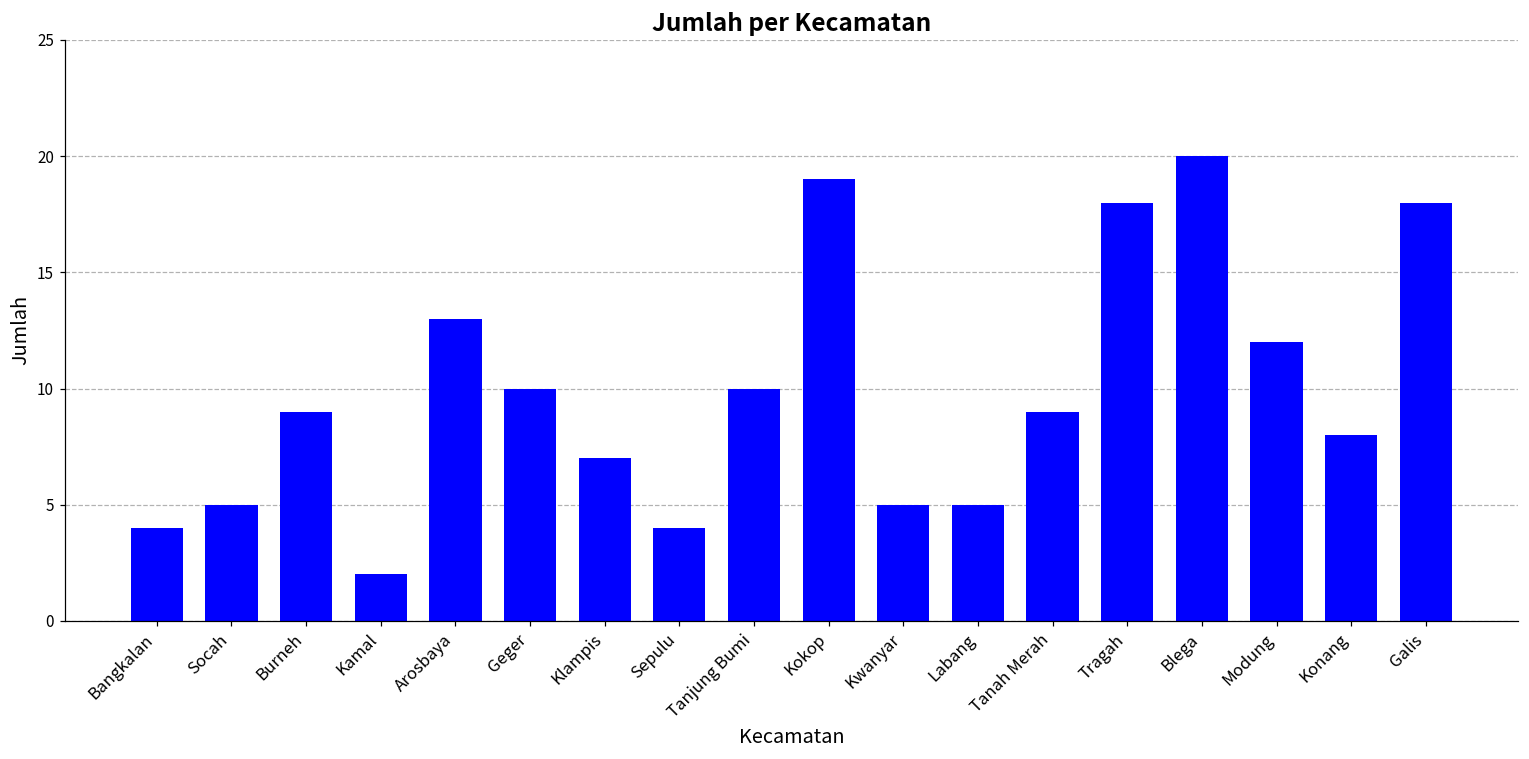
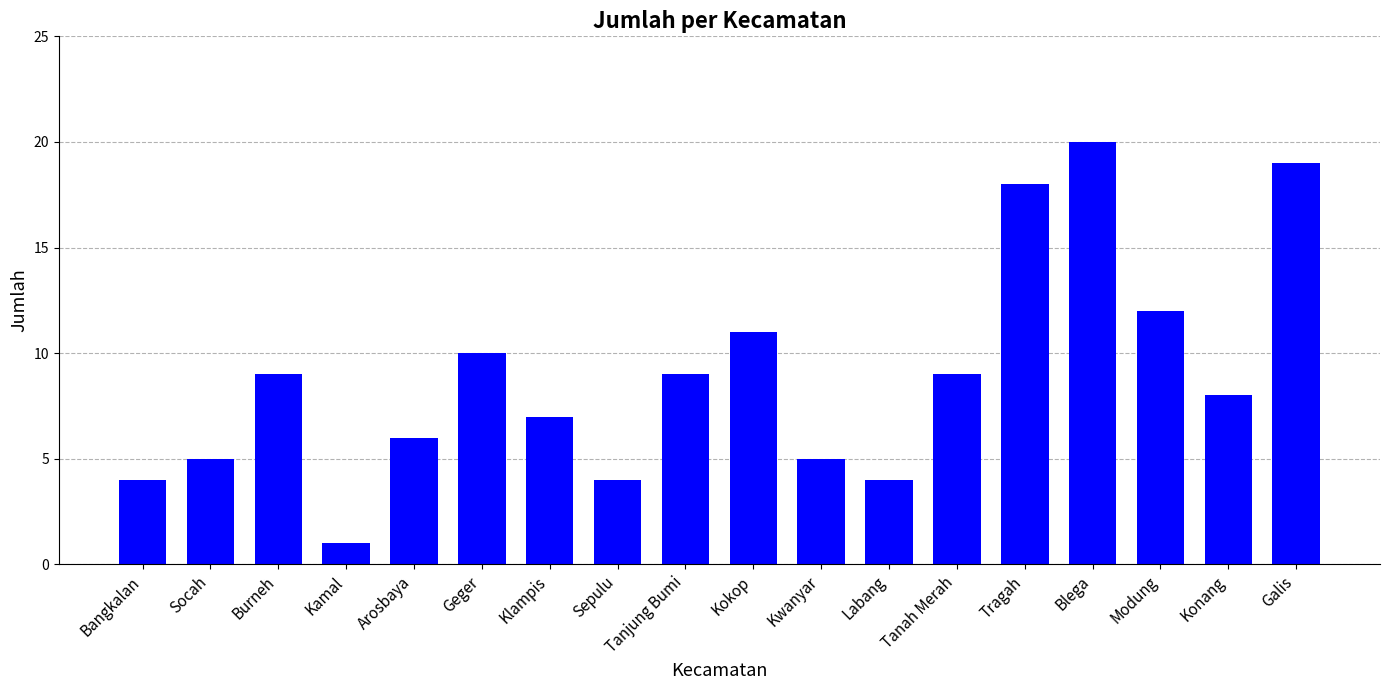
Kamal: 2 -> 1
Arosbaya: 13 -> 6
Tanjung Bumi: 10 -> 9
Kokop: 19 -> 11
Labang: 5 -> 4
Galis: 18 -> 19
